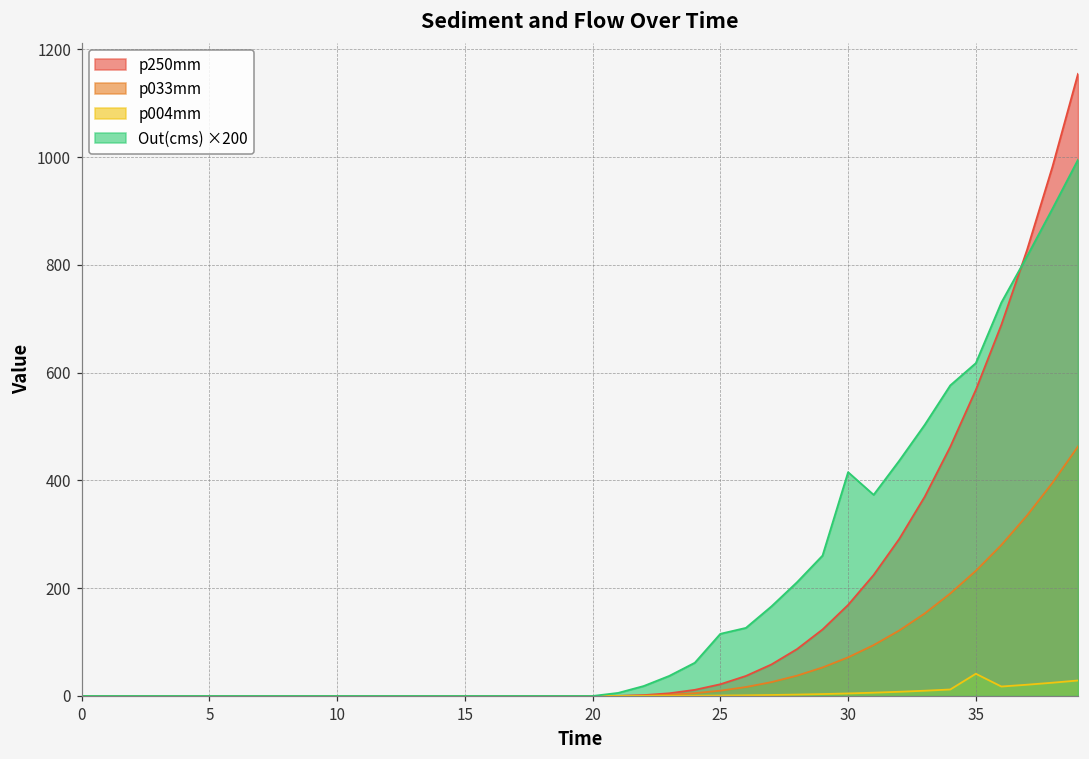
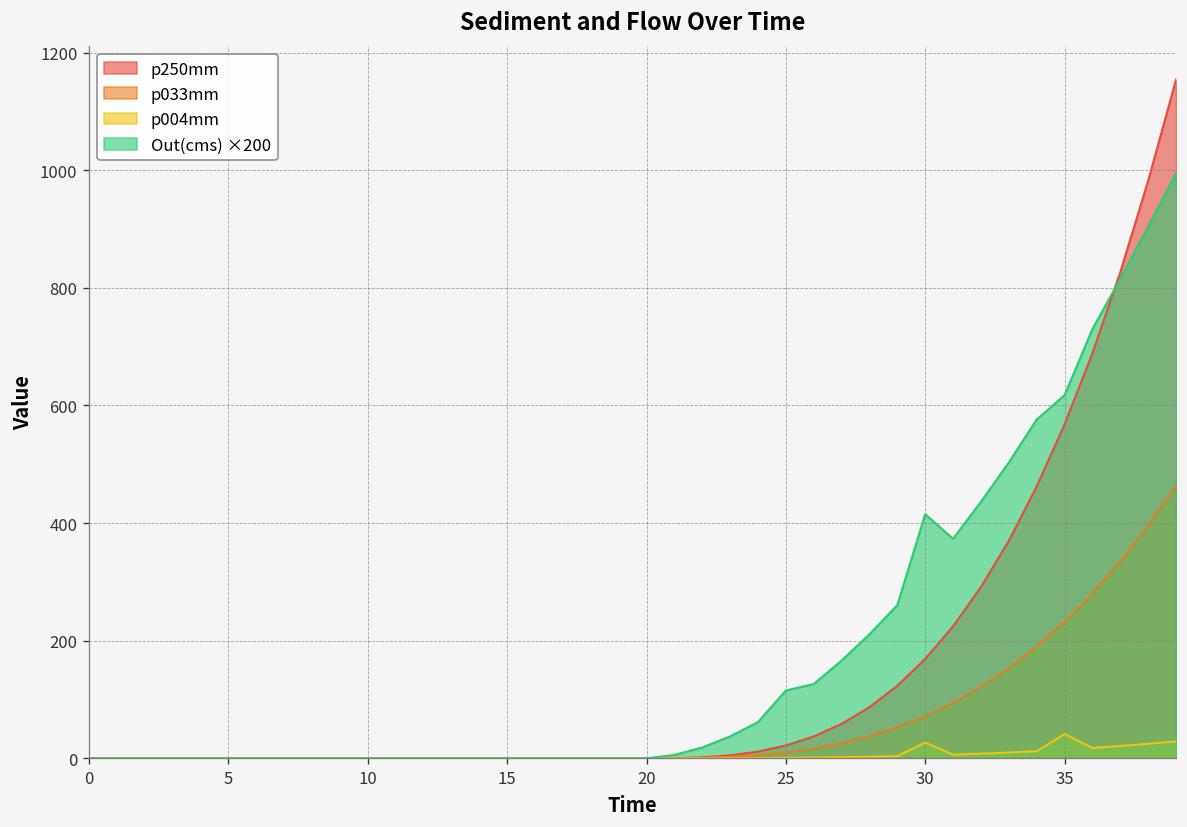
p004mm, 30: 0 -> 30
